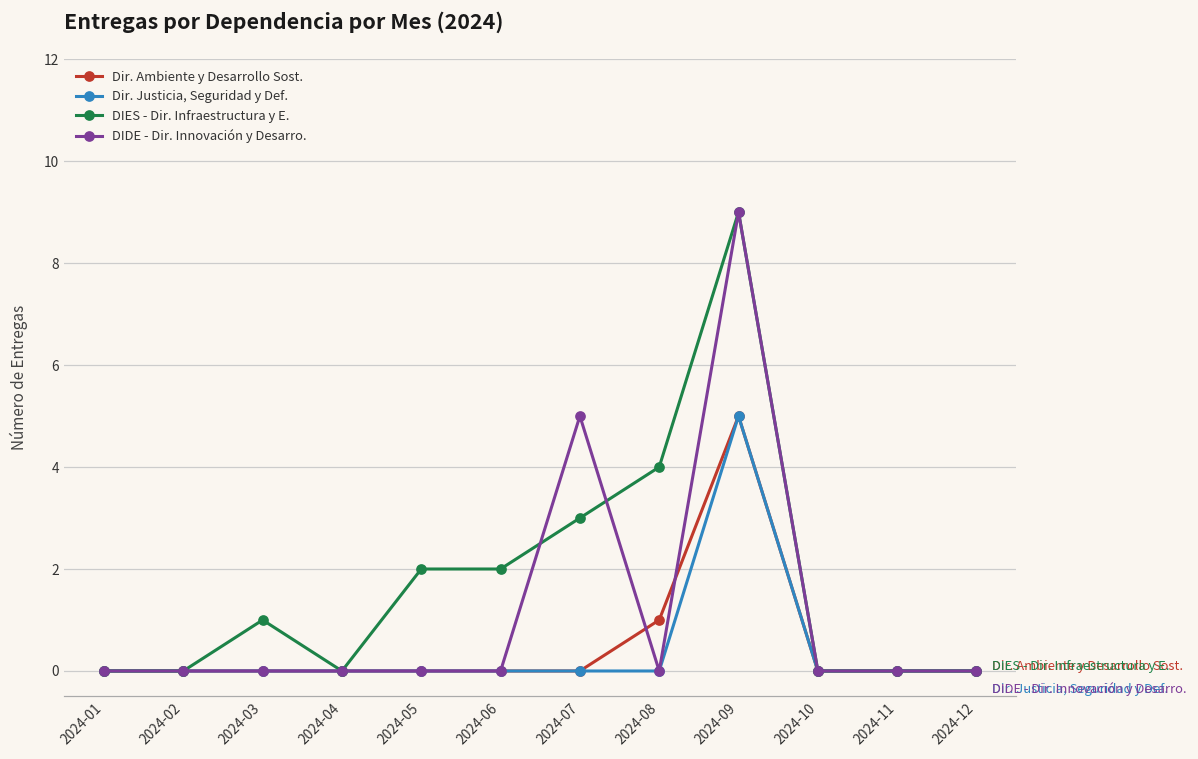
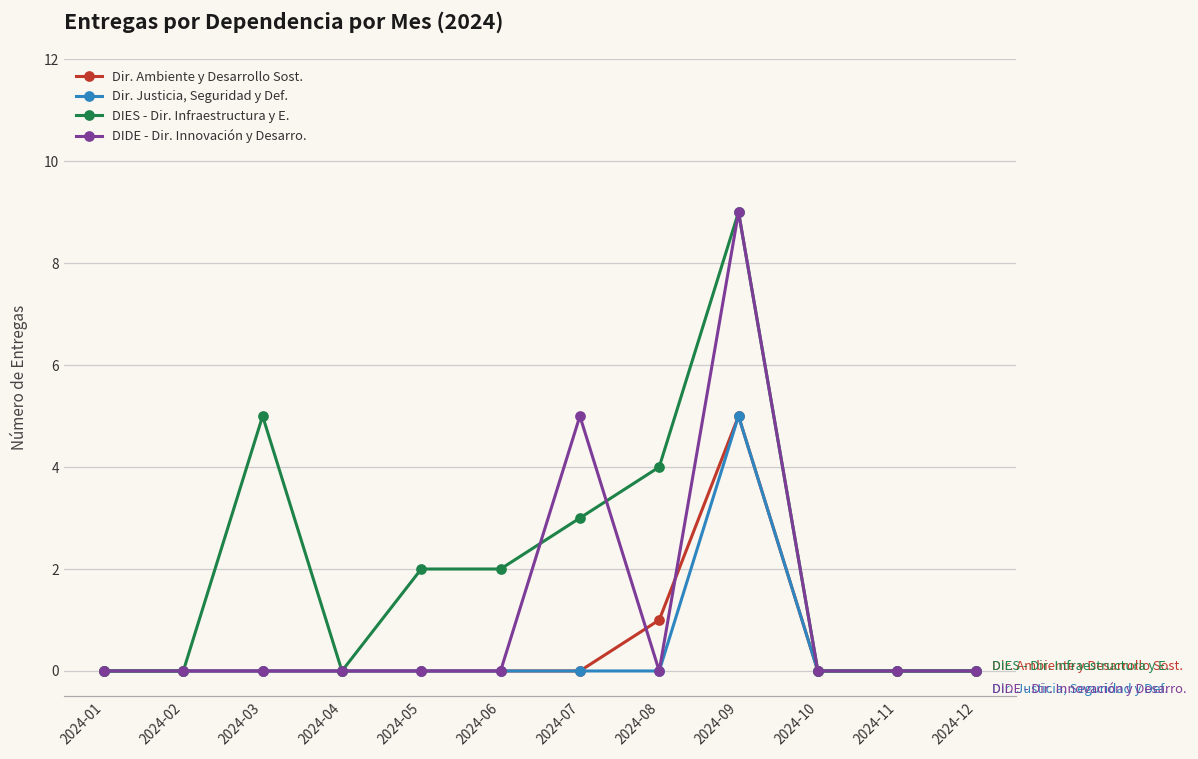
DIES - Dir. Infraestructura y E., 2024-03: 1 -> 5
